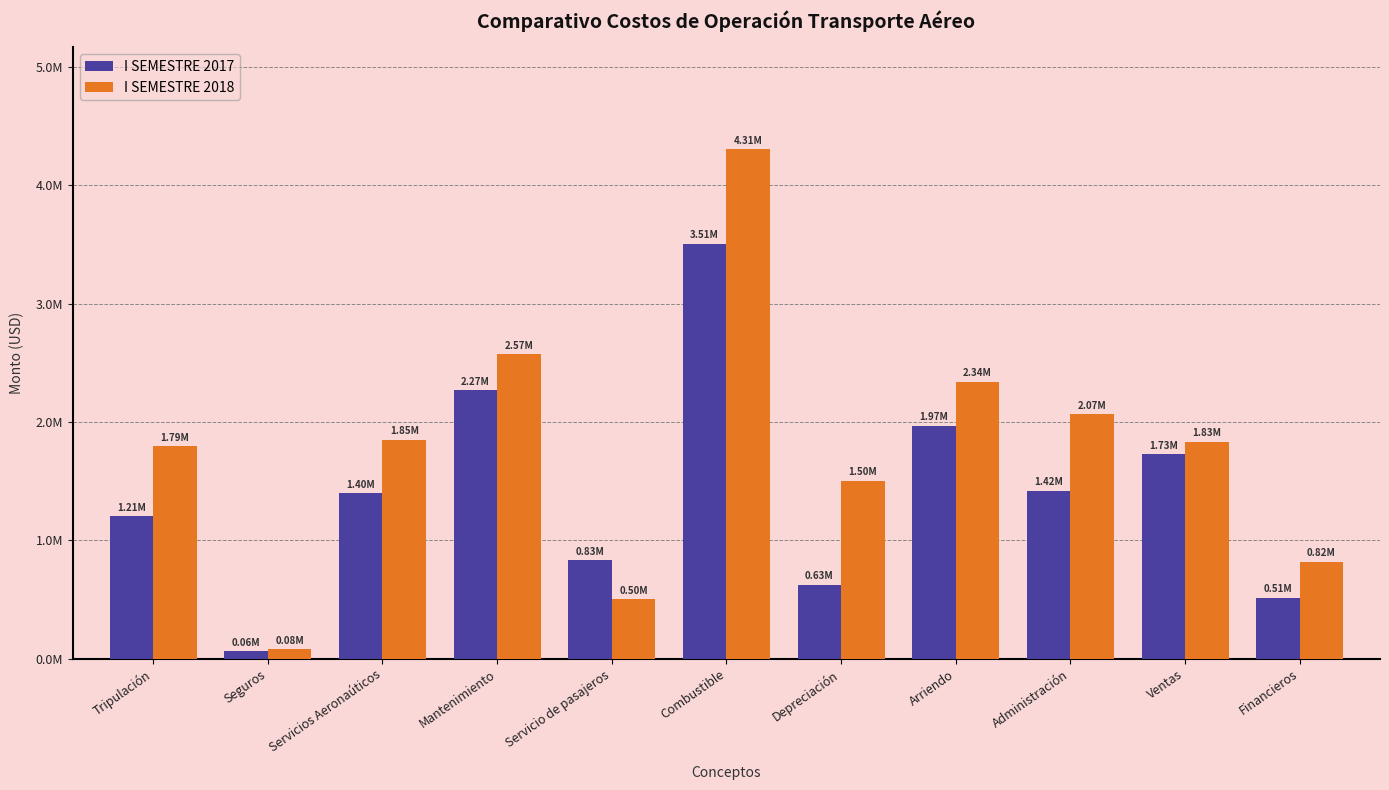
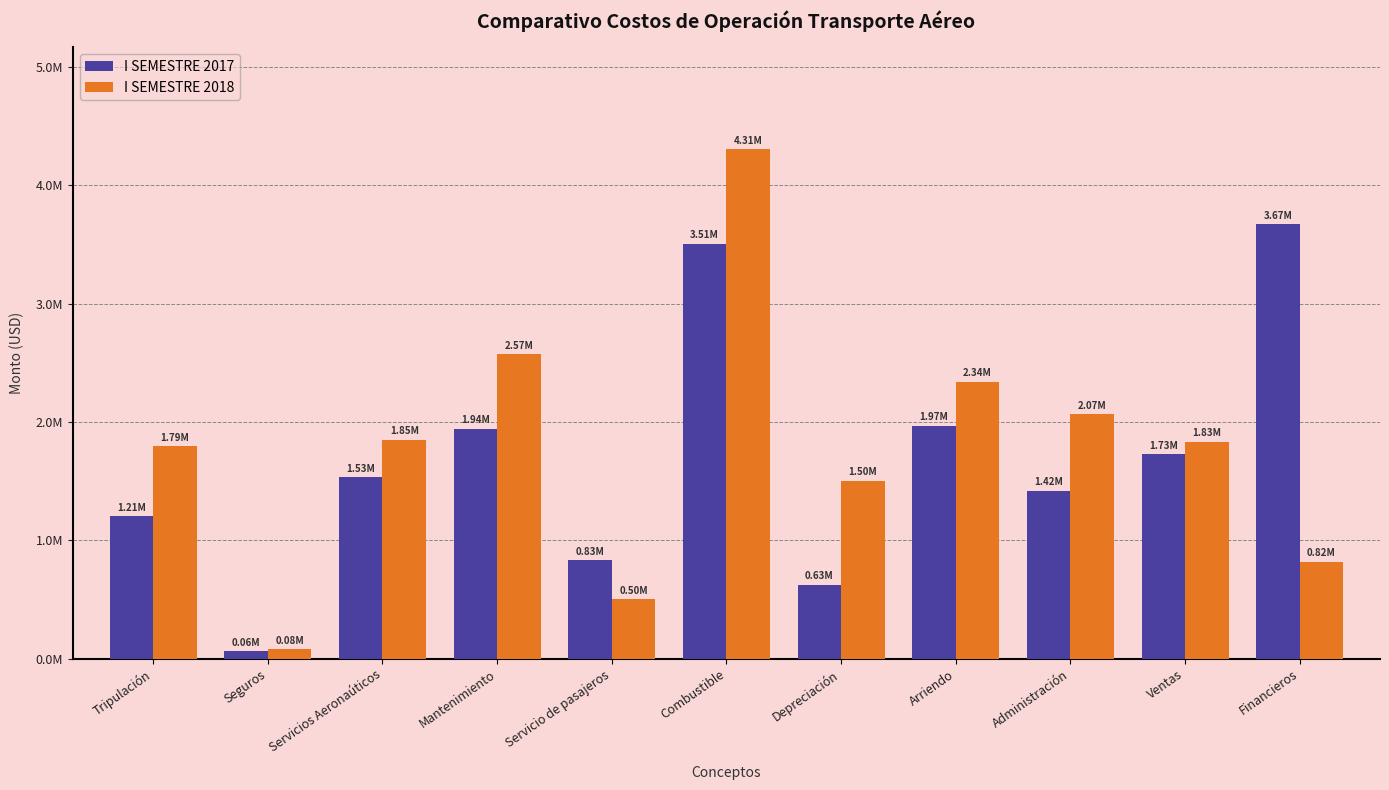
I SEMESTRE 2017, Servicios Aeronaúticos: 1.40M -> 1.53M
I SEMESTRE 2017, Mantenimiento: 2.27M -> 1.94M
I SEMESTRE 2017, Financieros: 0.51M -> 3.67M
